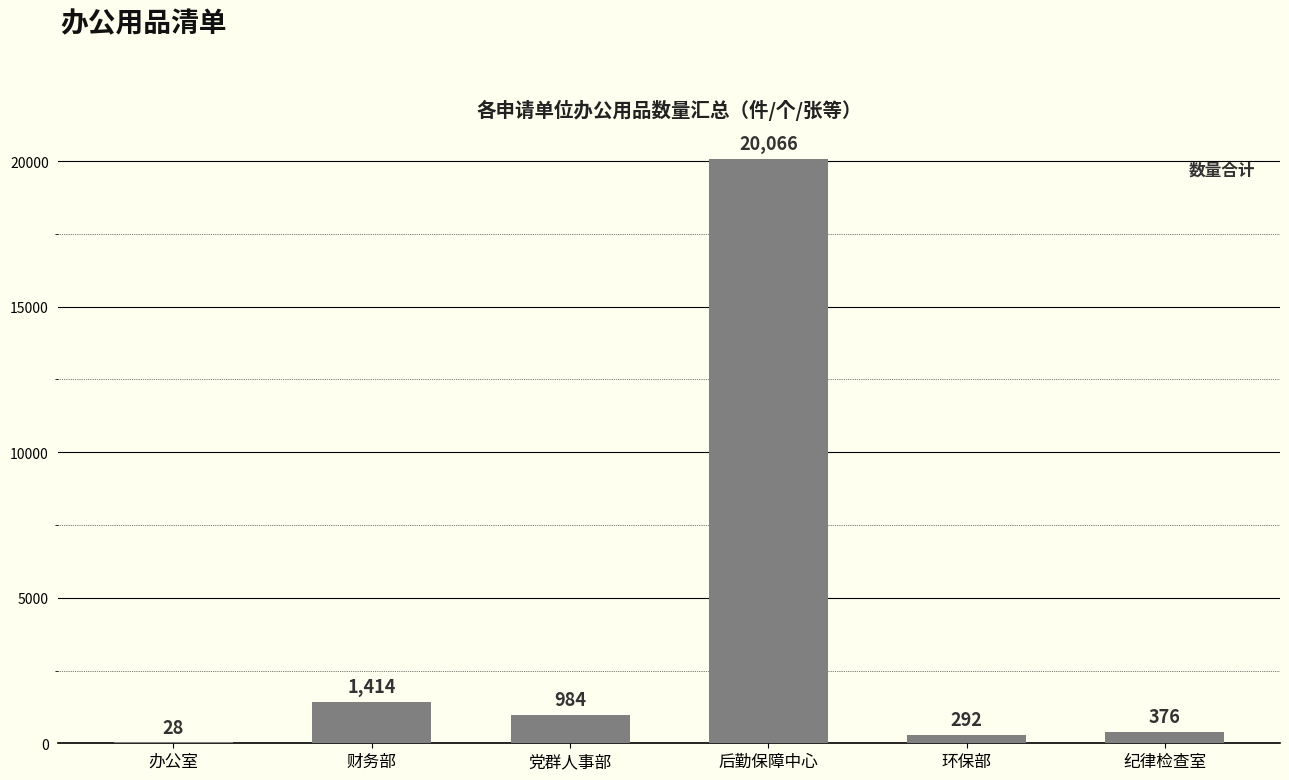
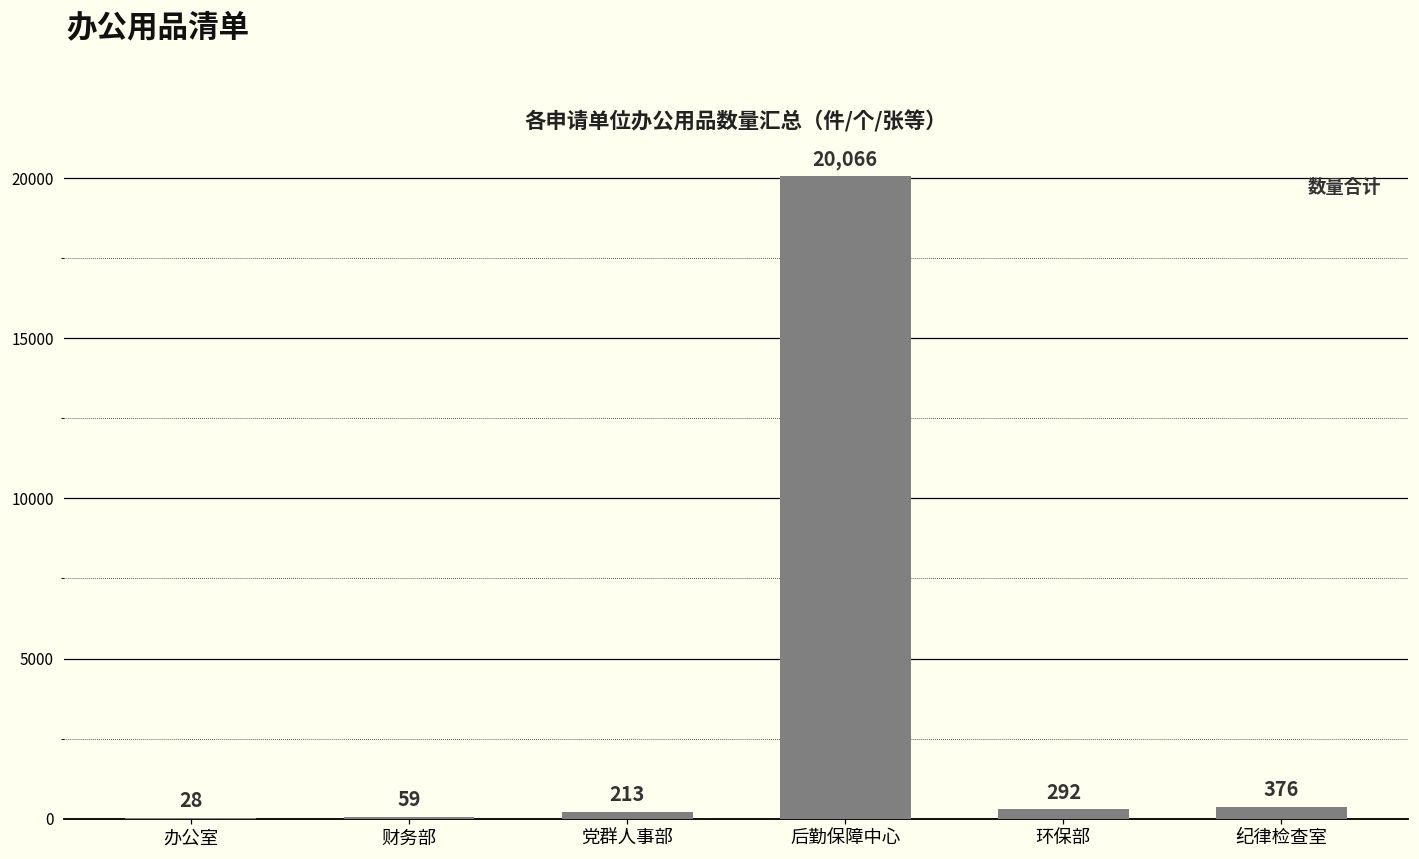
财务部: 1,414 -> 59
党群人事部: 984 -> 213
